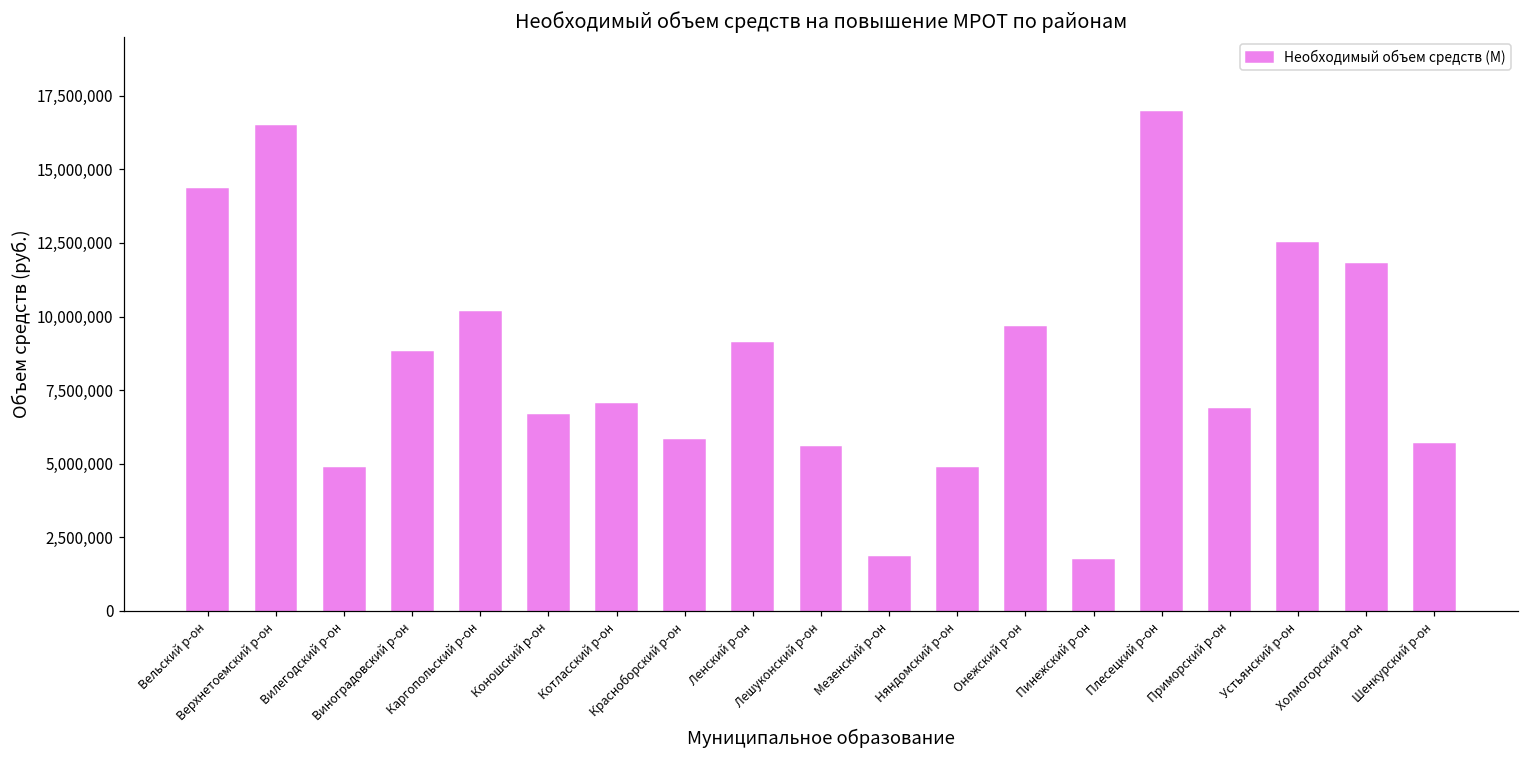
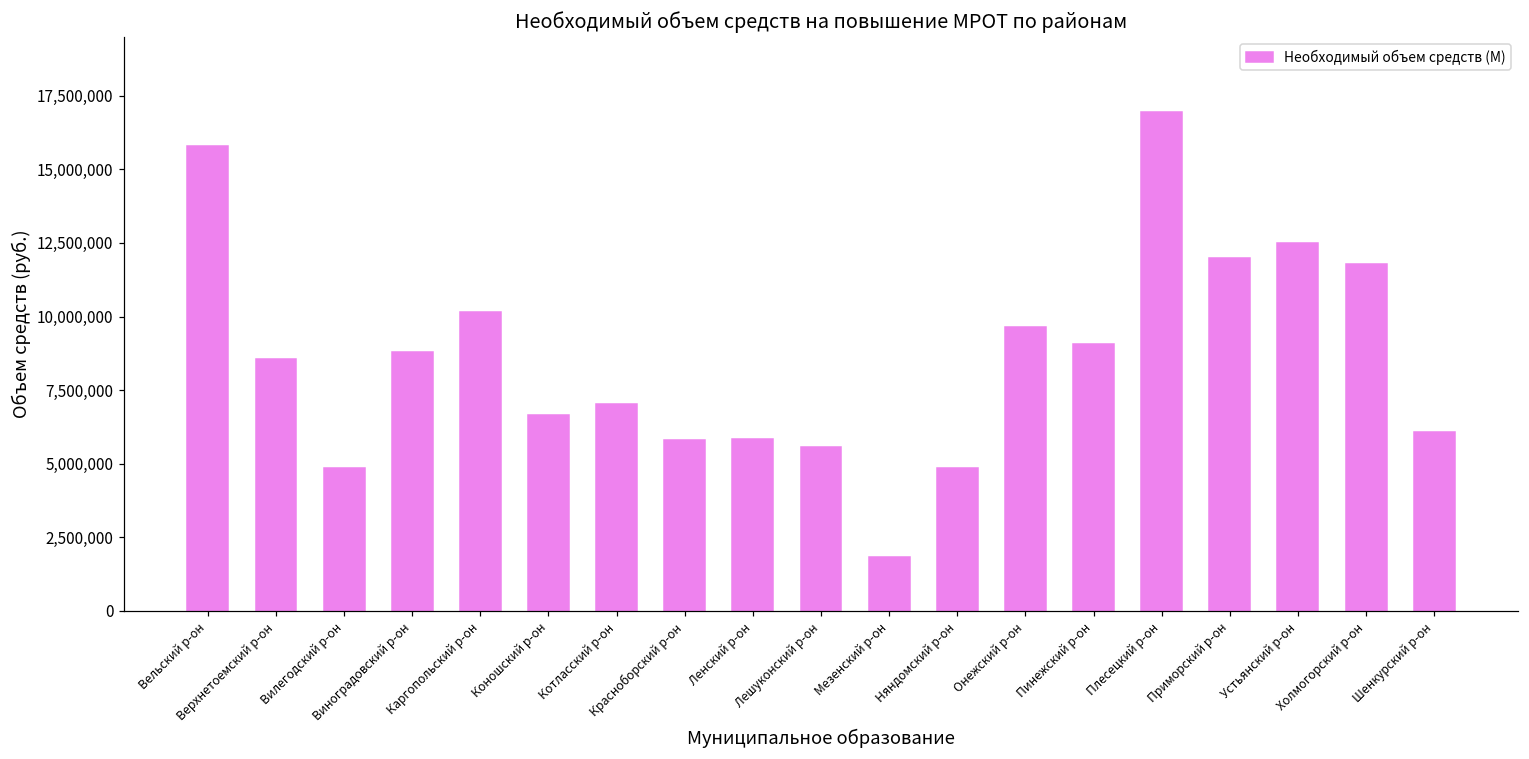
Вельский р-он: 14,300,000 -> 15,800,000
Верхнетоемский р-он: 16,500,000 -> 8,500,000
Ленский р-он: 9,100,000 -> 5,800,000
Пинежский р-он: 1,700,000 -> 9,100,000
Приморский р-он: 6,900,000 -> 12,000,000
Шенкурский р-он: 5,700,000 -> 6,100,000
